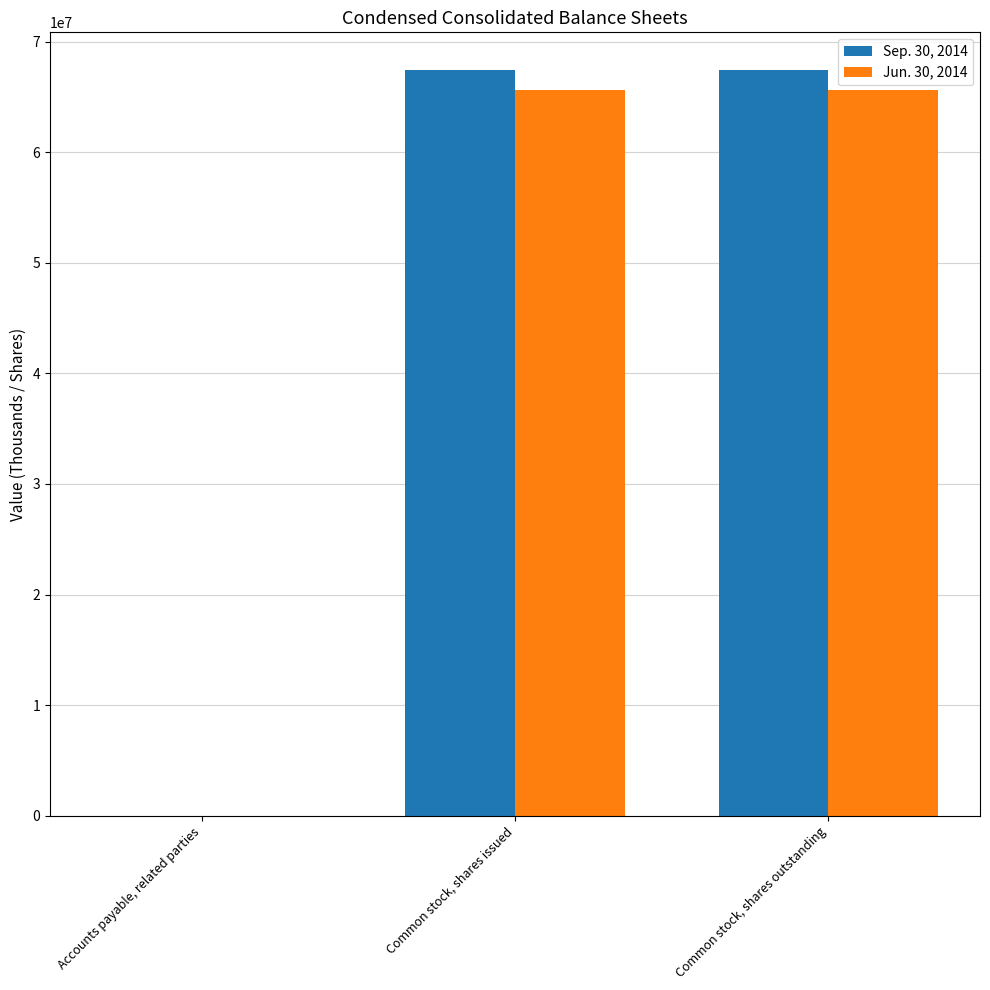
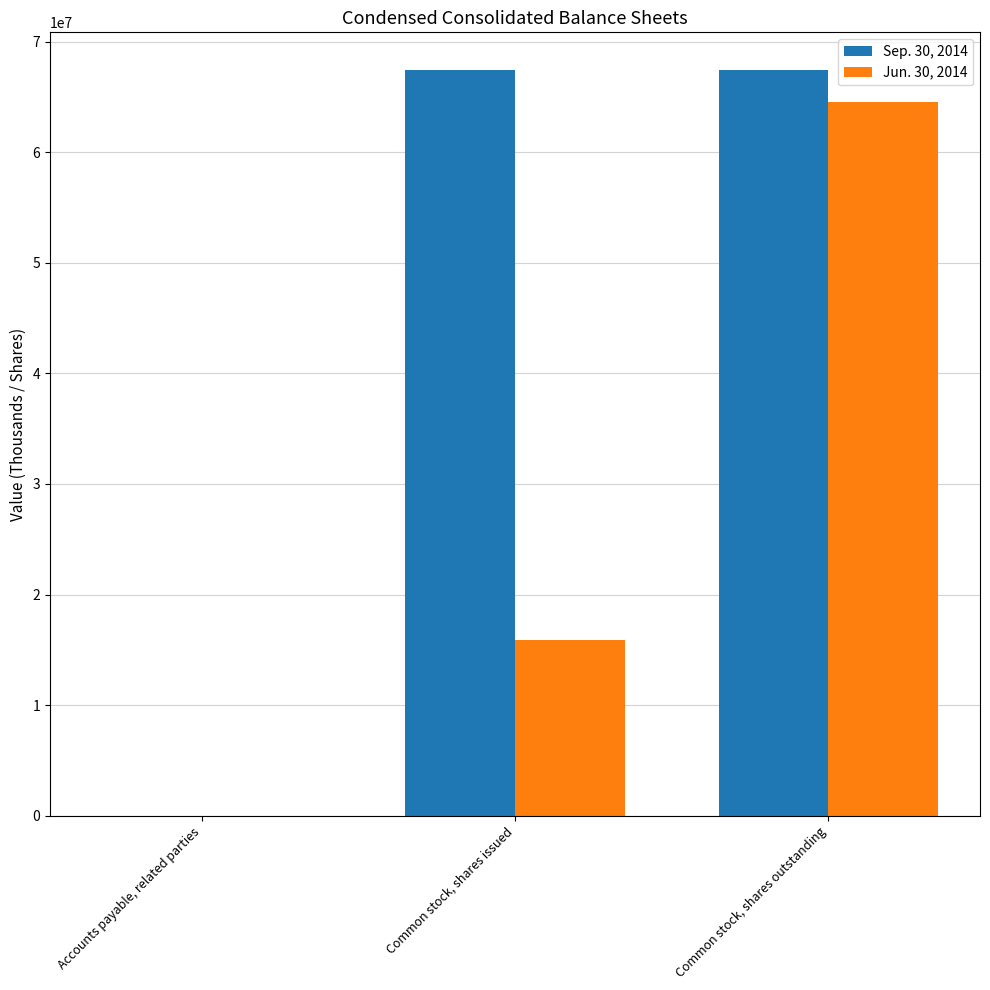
Jun. 30, 2014, Common stock, shares issued: 65600000 -> 15900000
Jun. 30, 2014, Common stock, shares outstanding: 65600000 -> 64600000
